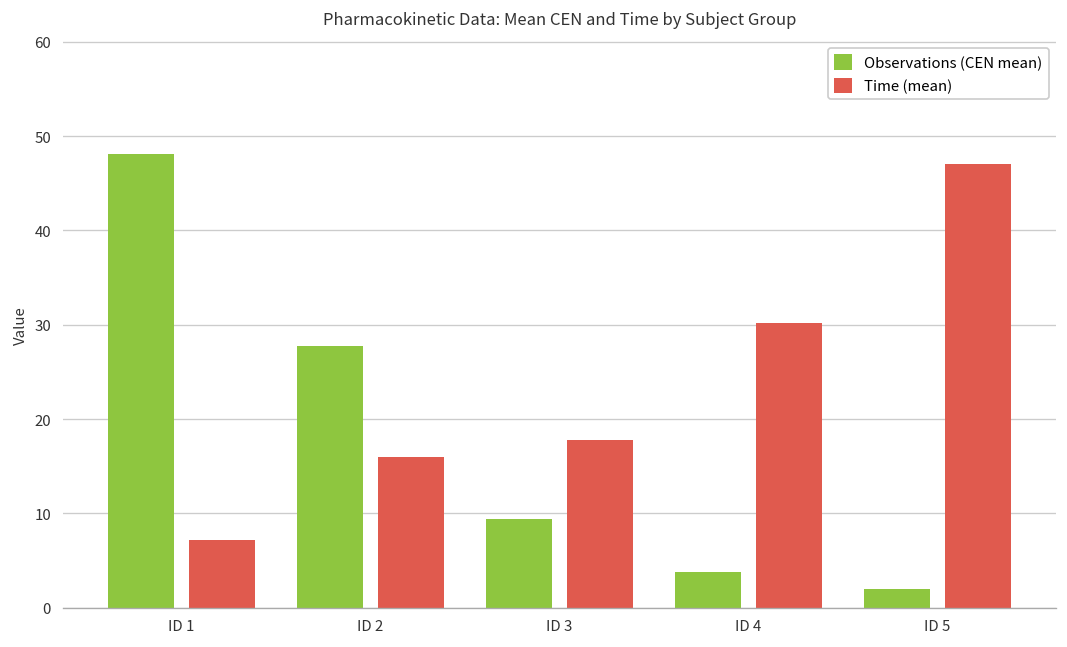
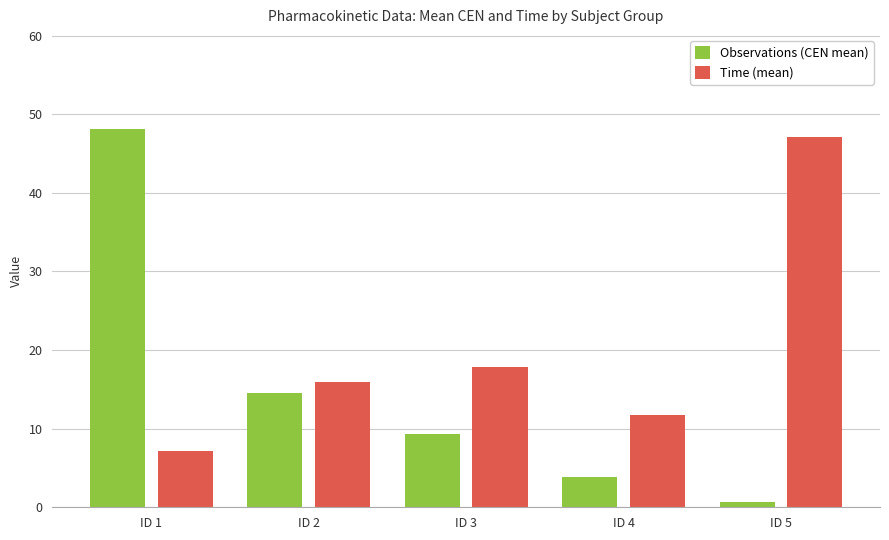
Observations (CEN mean), ID 2: 28 -> 15
Time (mean), ID 4: 30 -> 12
Observations (CEN mean), ID 5: 2 -> 1
